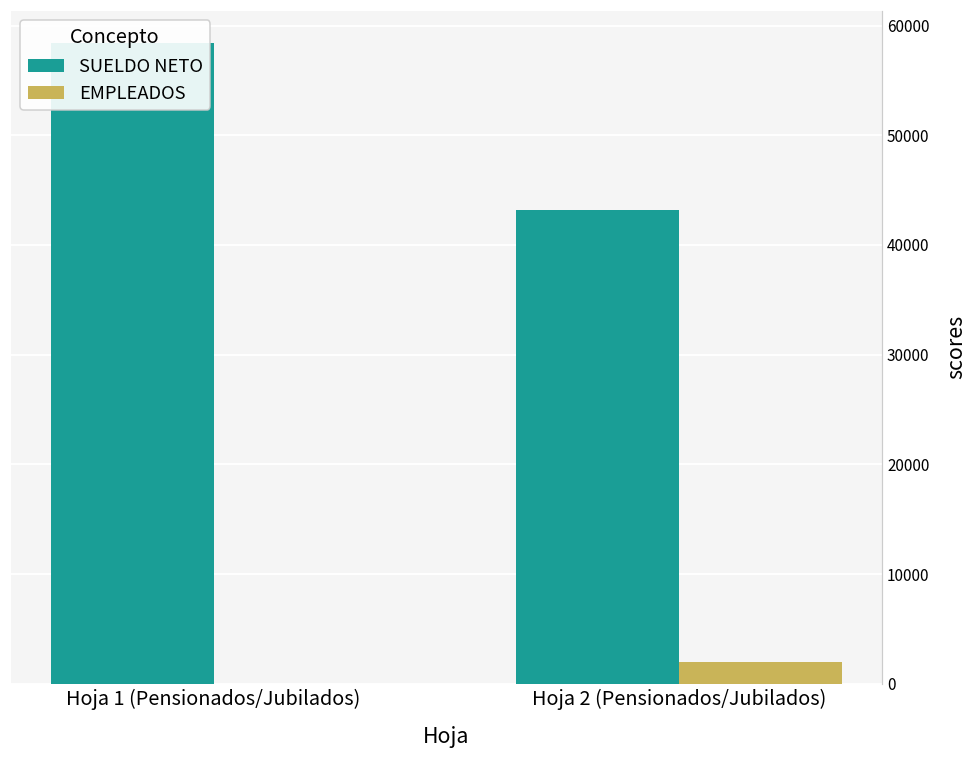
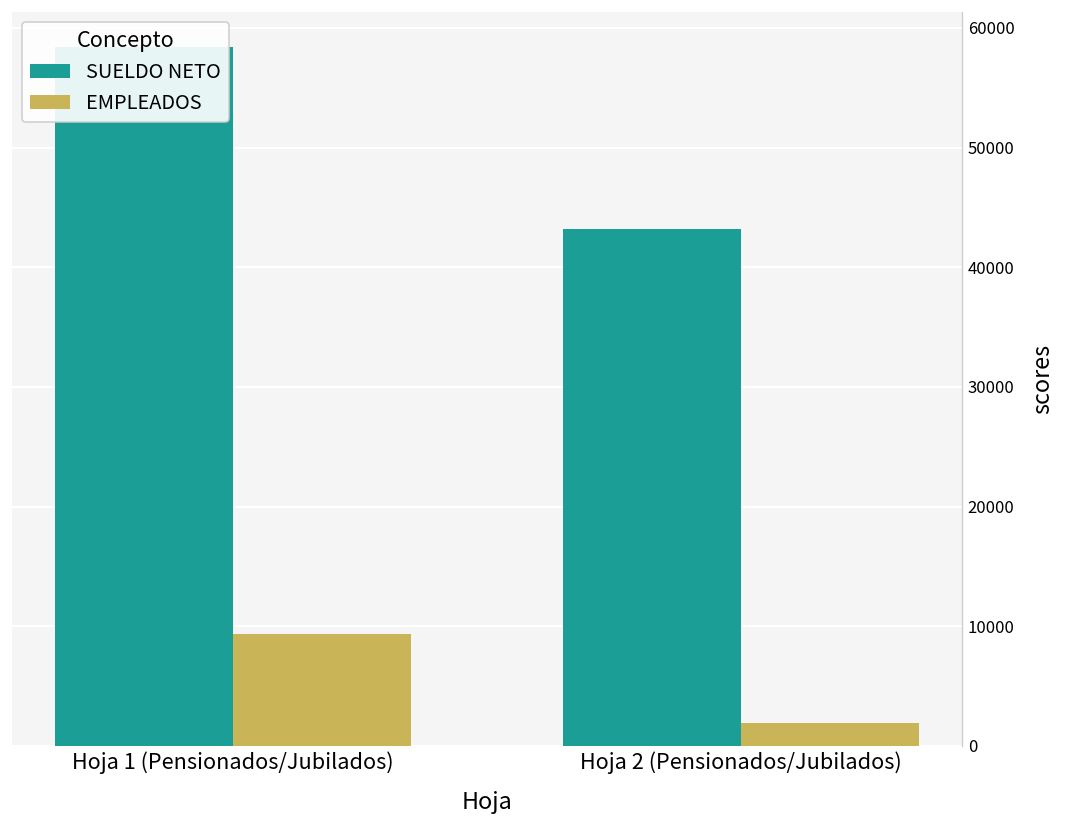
EMPLEADOS, Hoja 1 (Pensionados/Jubilados): 0 -> 9000
